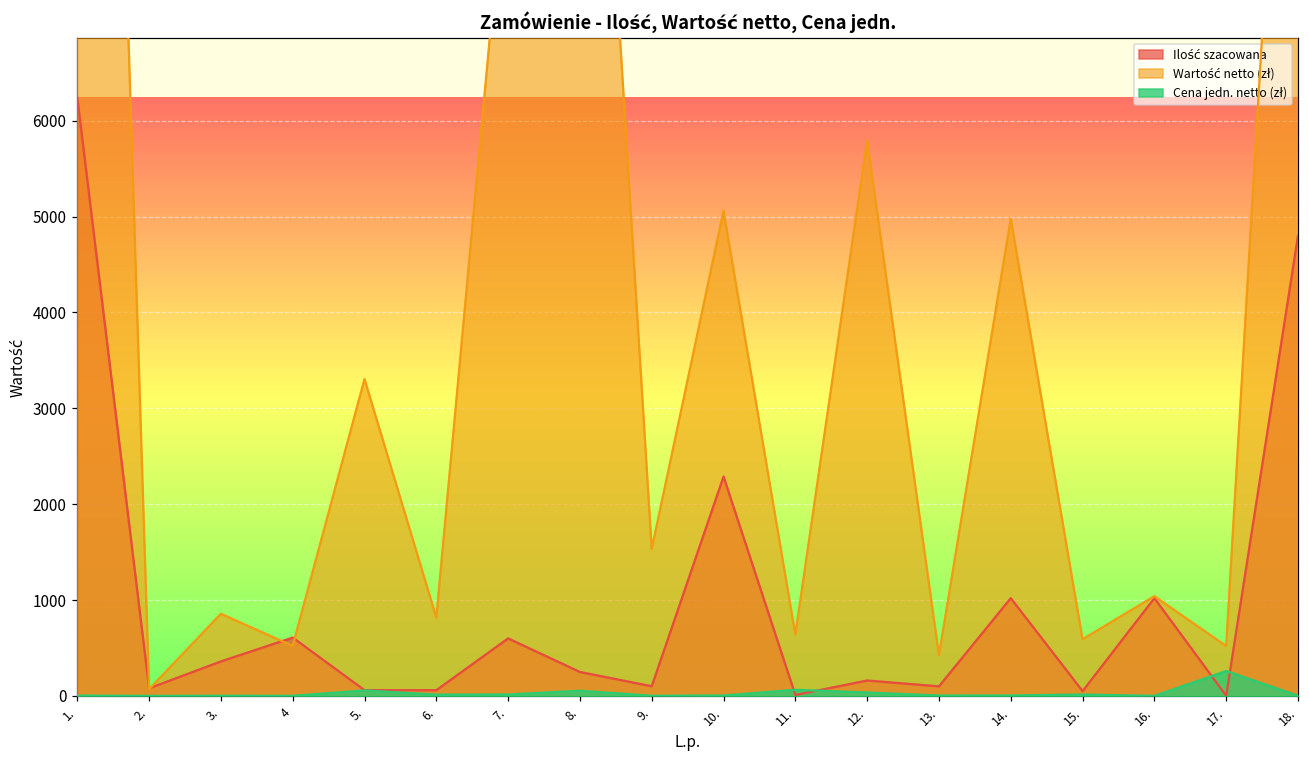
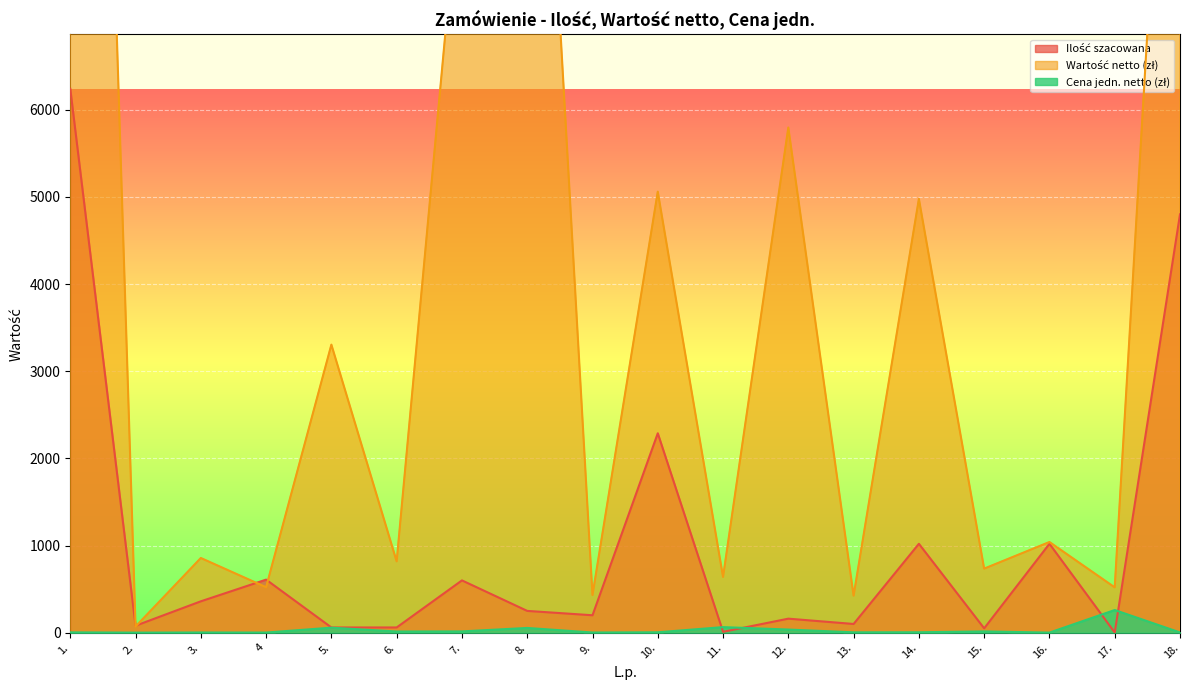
Ilość szacowana, 9.: 100 -> 200
Wartość netto (zł), 9.: 1500 -> 400
Wartość netto (zł), 15.: 600 -> 700
